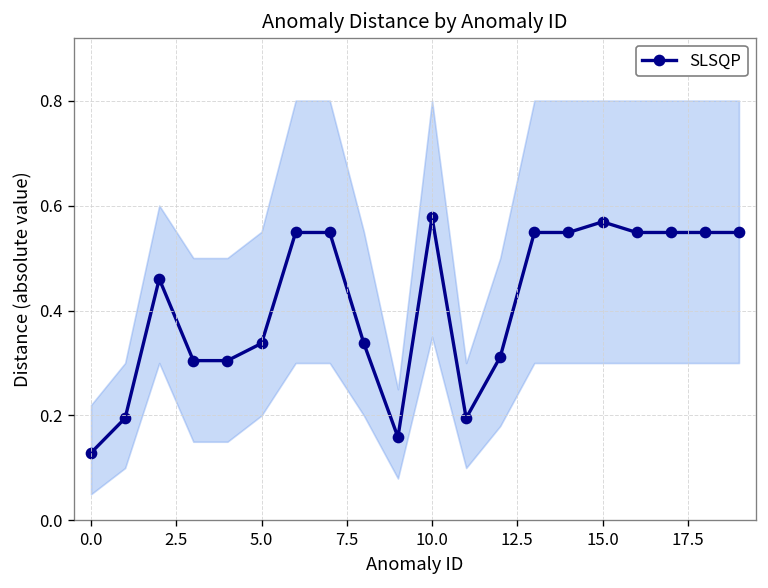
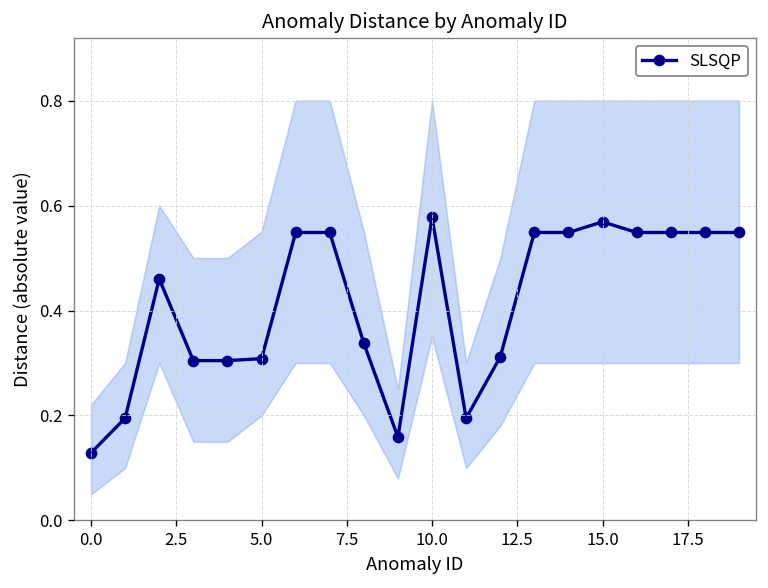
SLSQP, 5.0: 0.34 -> 0.31
